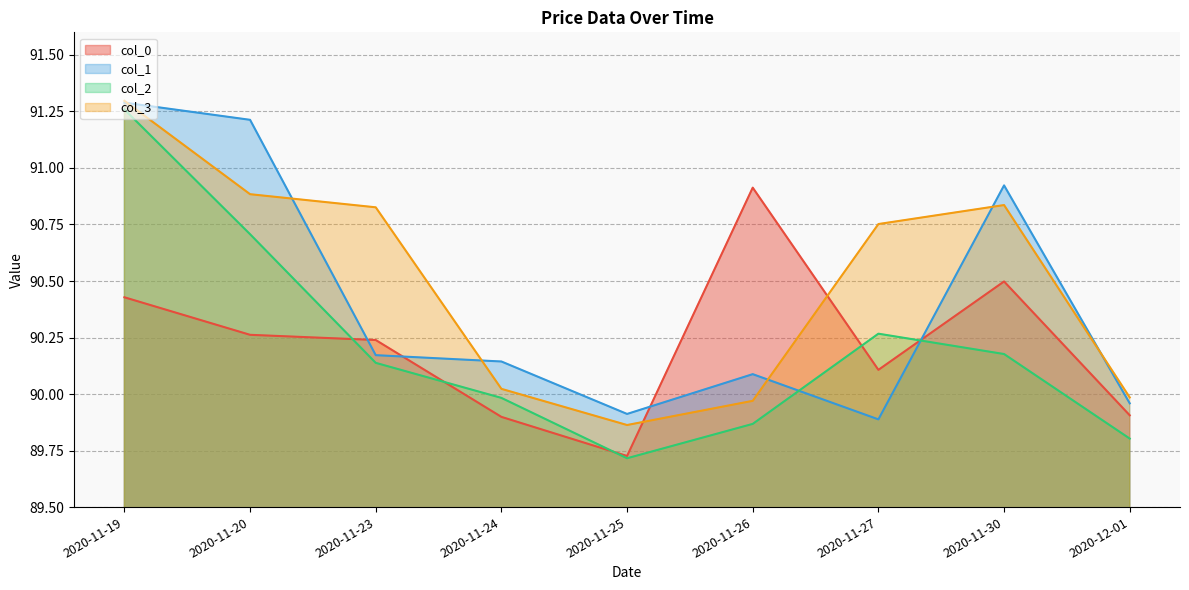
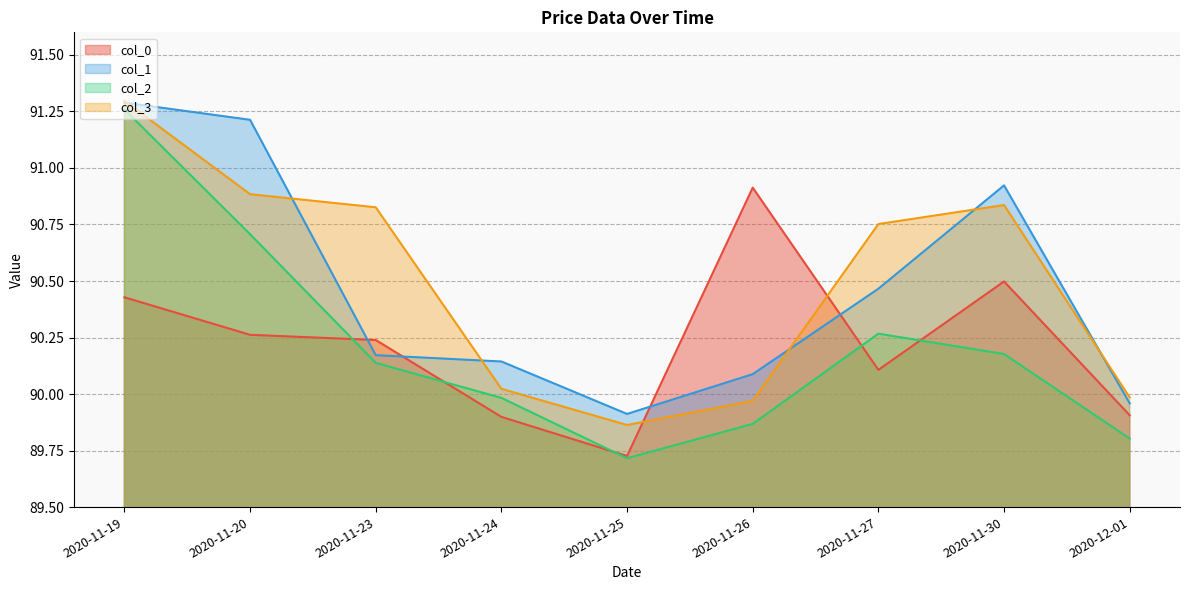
col_1, 2020-11-27: 89.89 -> 90.47
